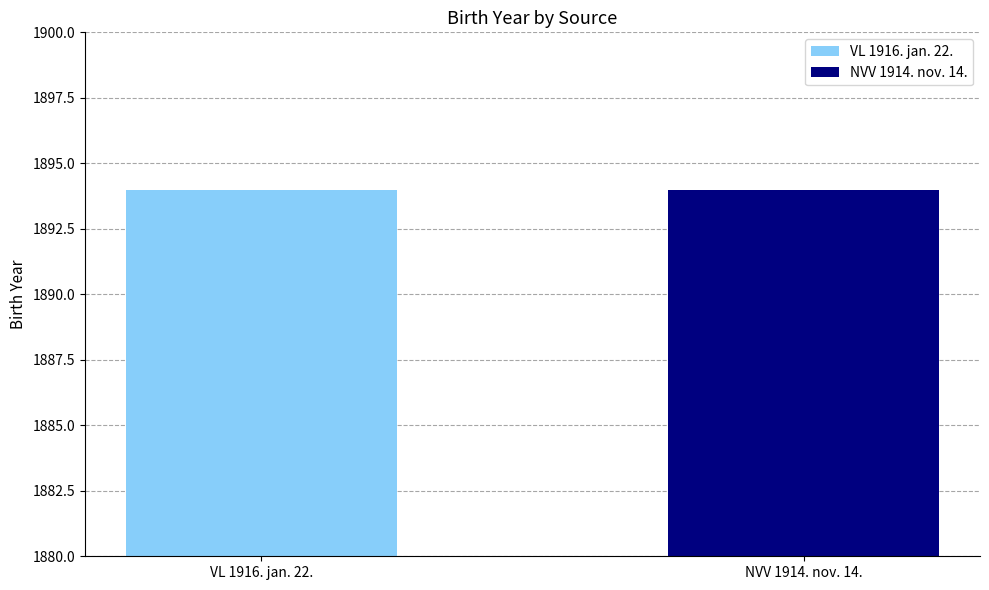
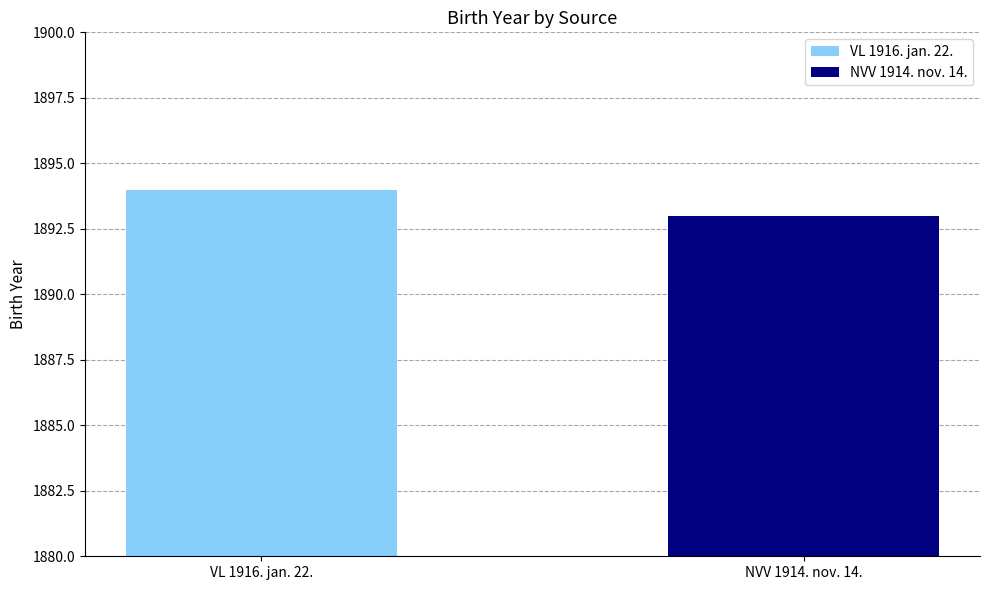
NVV 1914. nov. 14.: 1894 -> 1893
